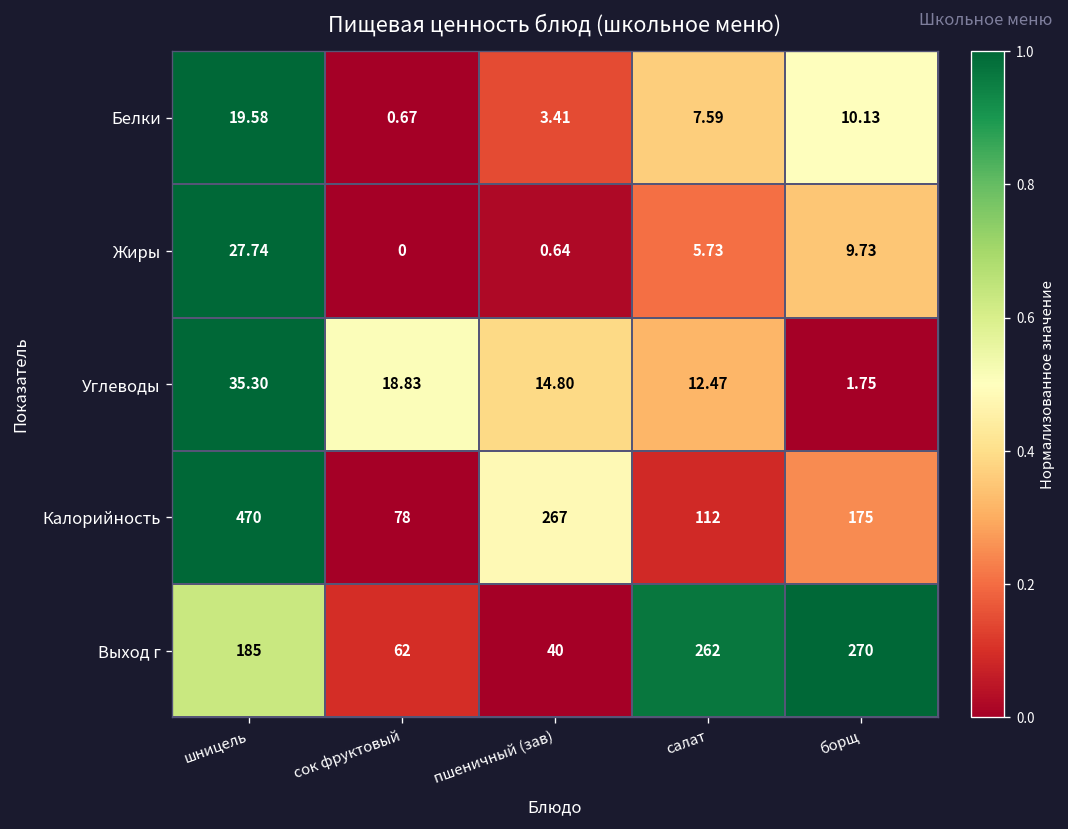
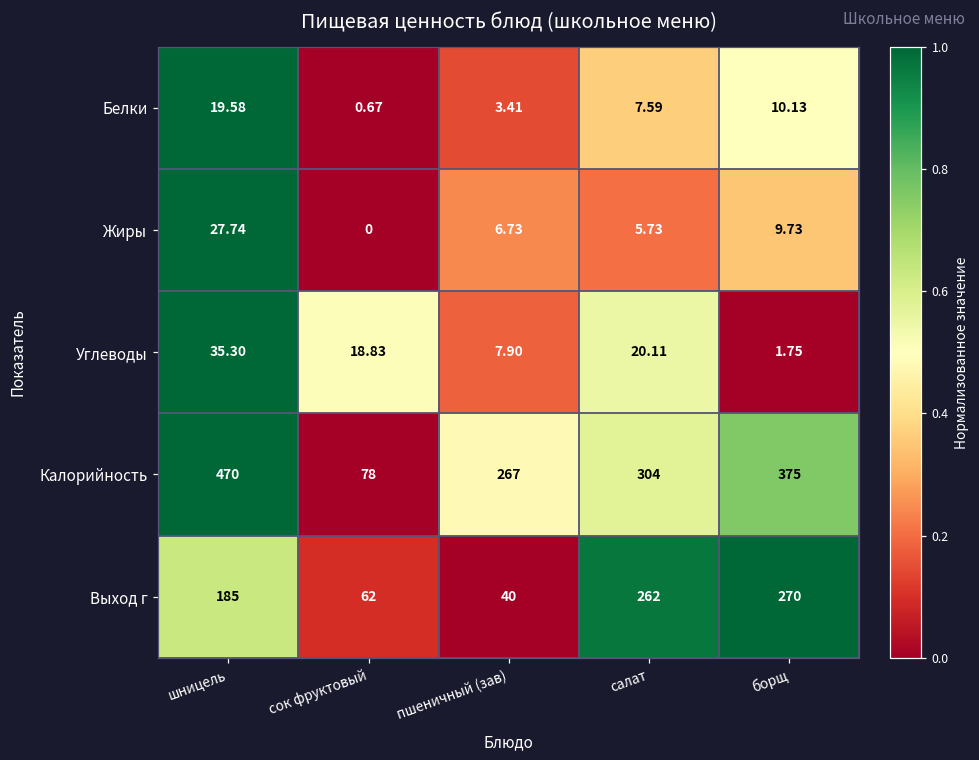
Жиры, пшеничный (зав): 0.64 -> 6.73
Углеводы, пшеничный (зав): 14.80 -> 7.90
Углеводы, салат: 12.47 -> 20.11
Калорийность, салат: 112 -> 304
Калорийность, борщ: 175 -> 375
